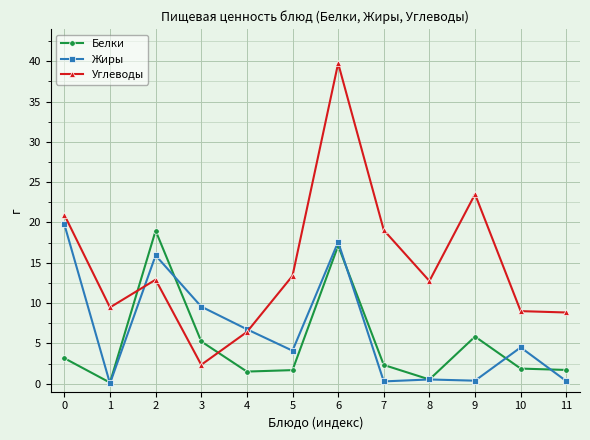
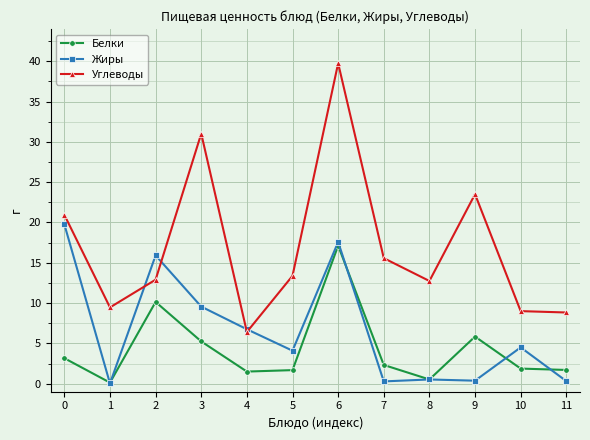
Белки, 2: 19 -> 10
Углеводы, 3: 2 -> 31
Углеводы, 7: 19 -> 16
